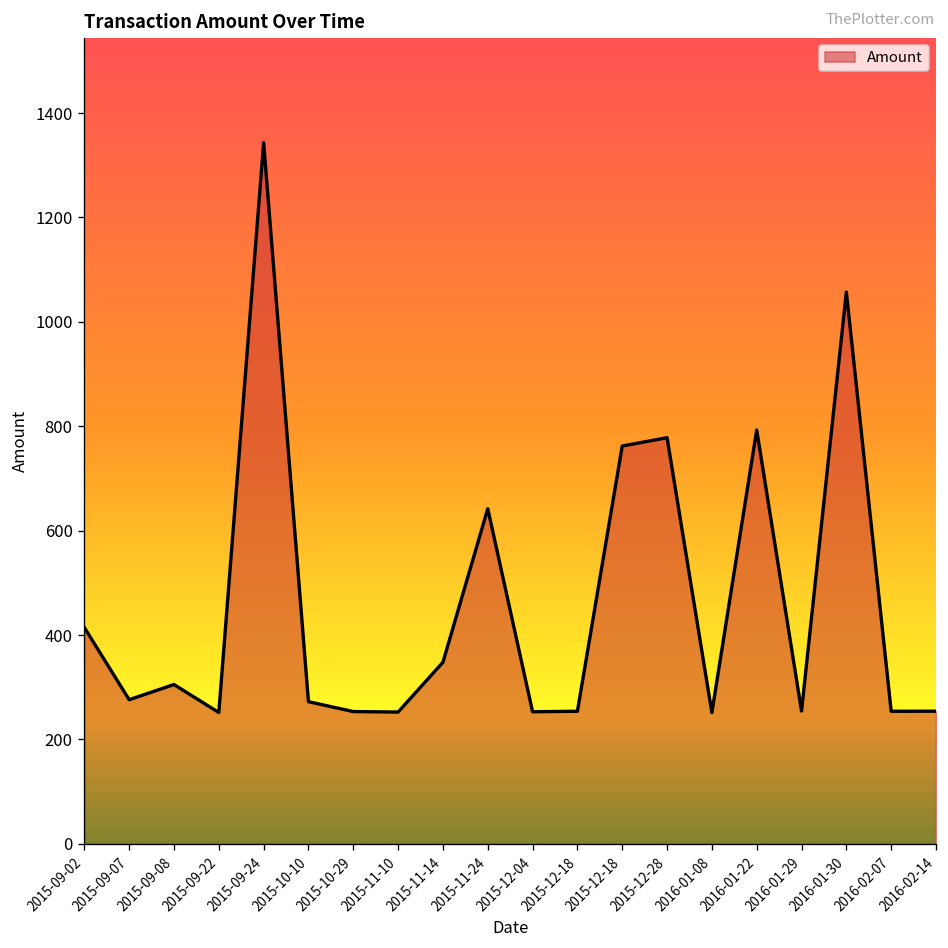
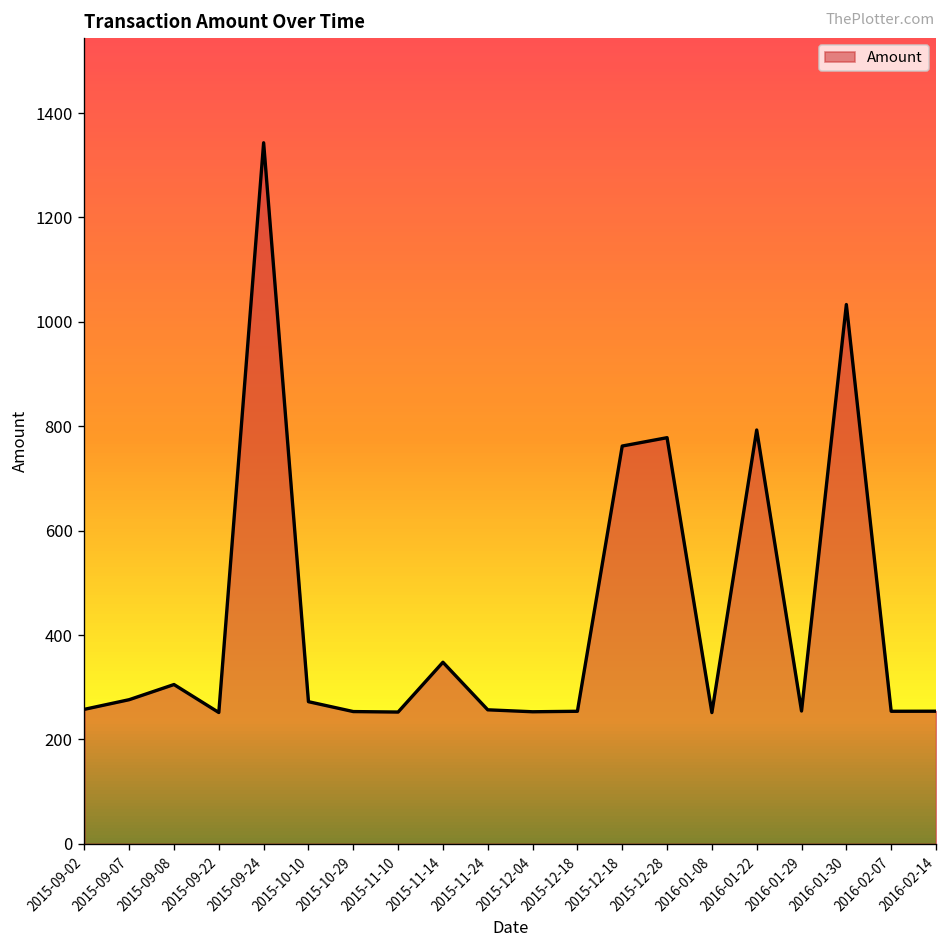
2015-09-02: 410 -> 260
2015-11-24: 640 -> 260
2016-01-30: 1060 -> 1030
